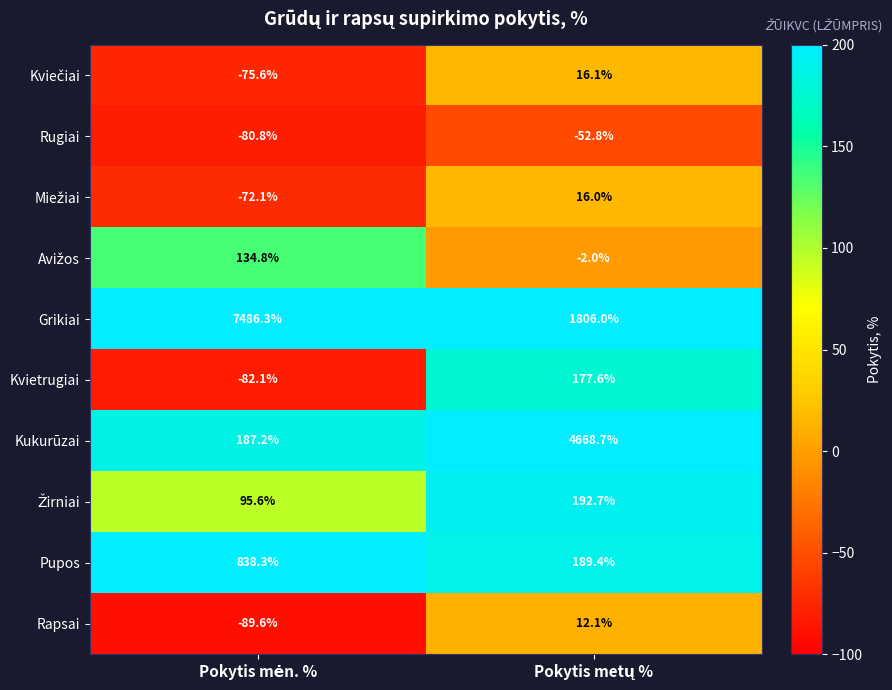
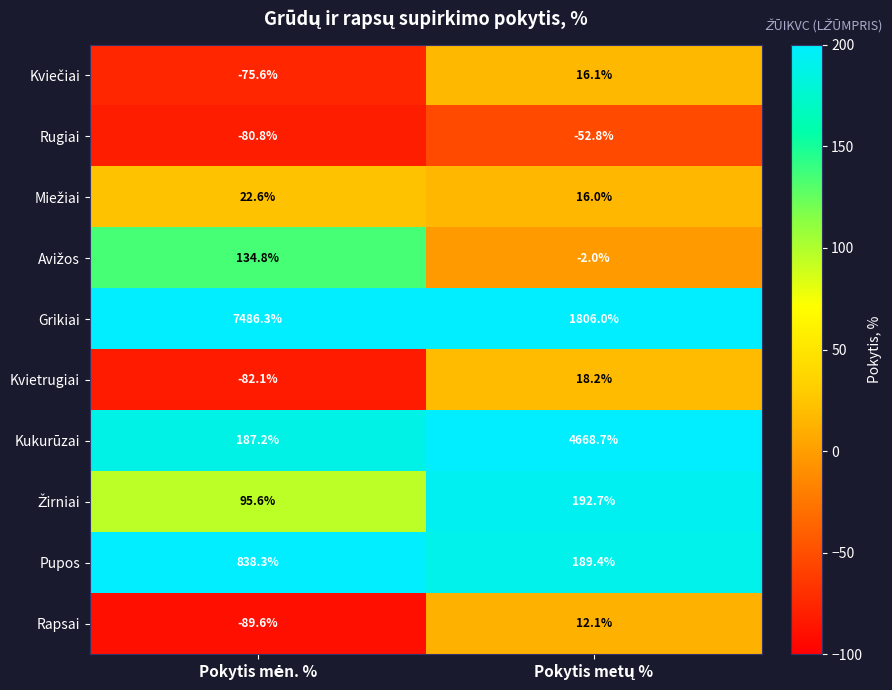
Miežiai, Pokytis mėn. %: -72.1% -> 22.6%
Kvietrugiai, Pokytis metų %: 177.6% -> 18.2%
